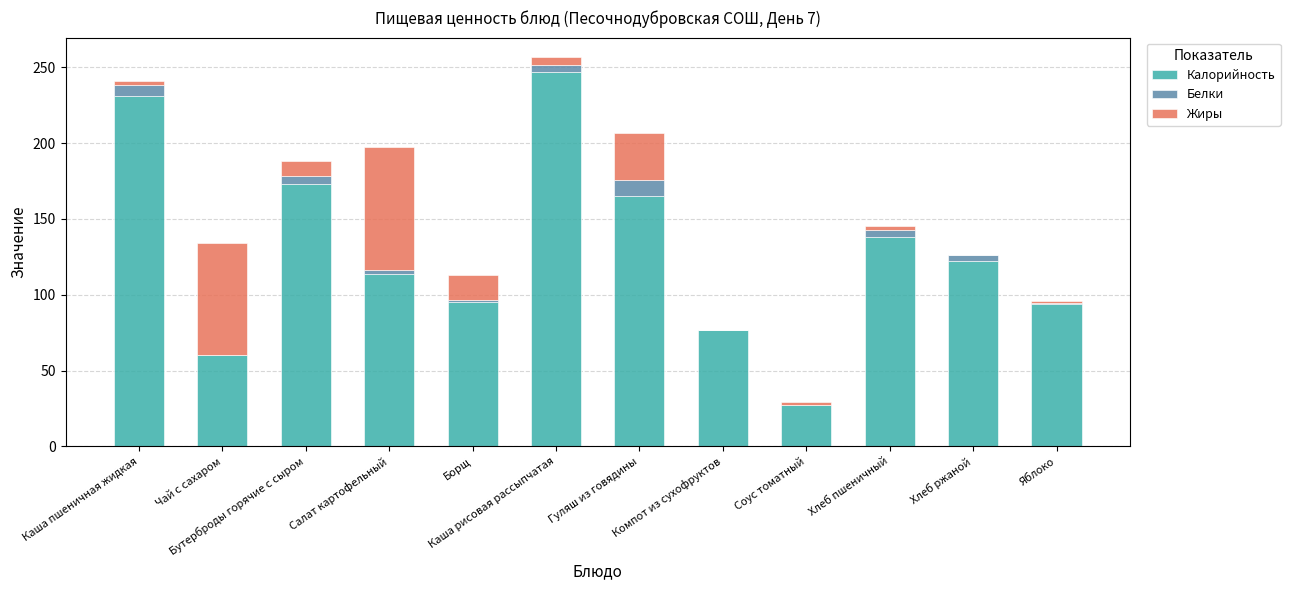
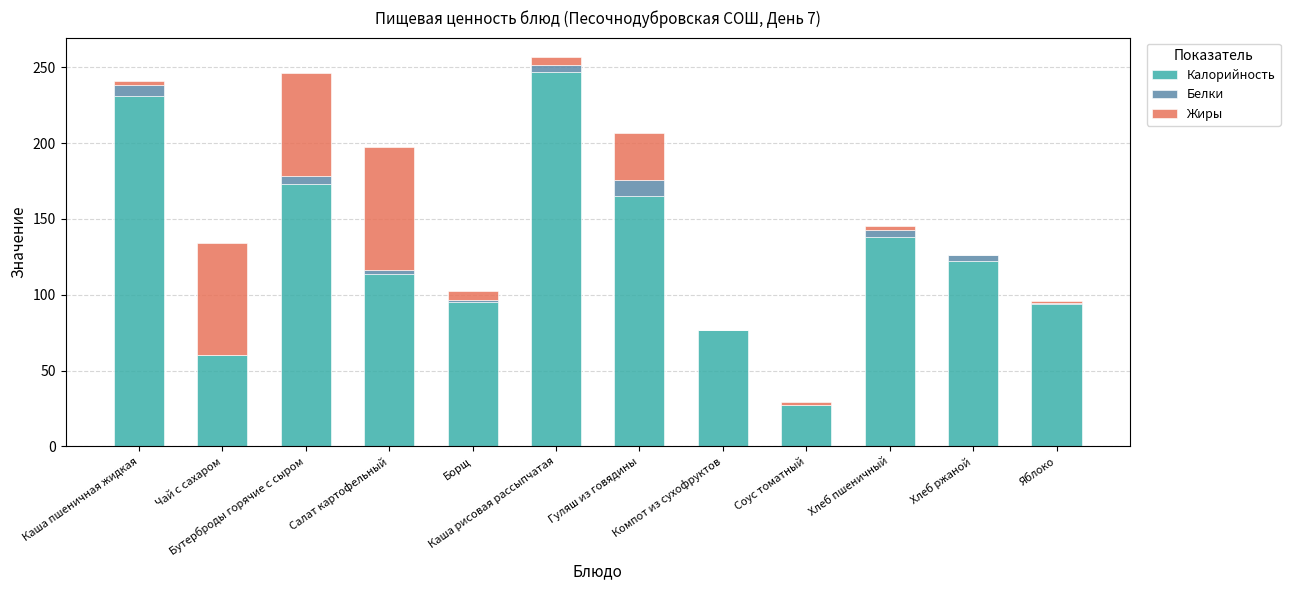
Жиры, Бутерброды горячие с сыром: 10 -> 68
Жиры, Борщ: 17 -> 6
